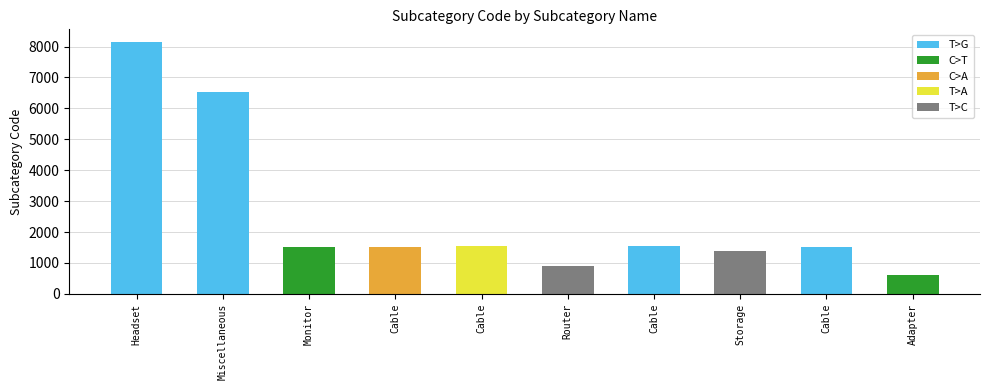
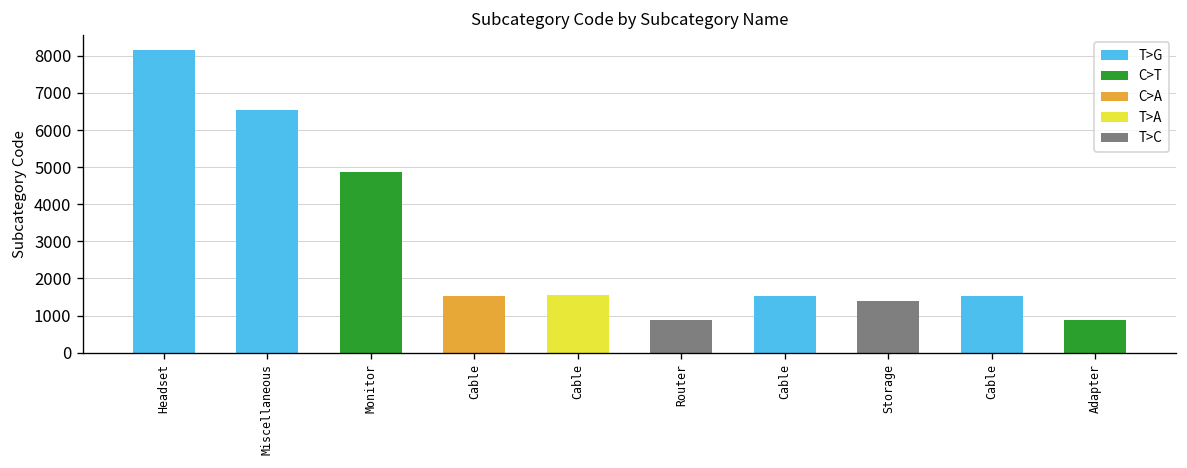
Monitor: 1500 -> 4900
Adapter: 600 -> 900
